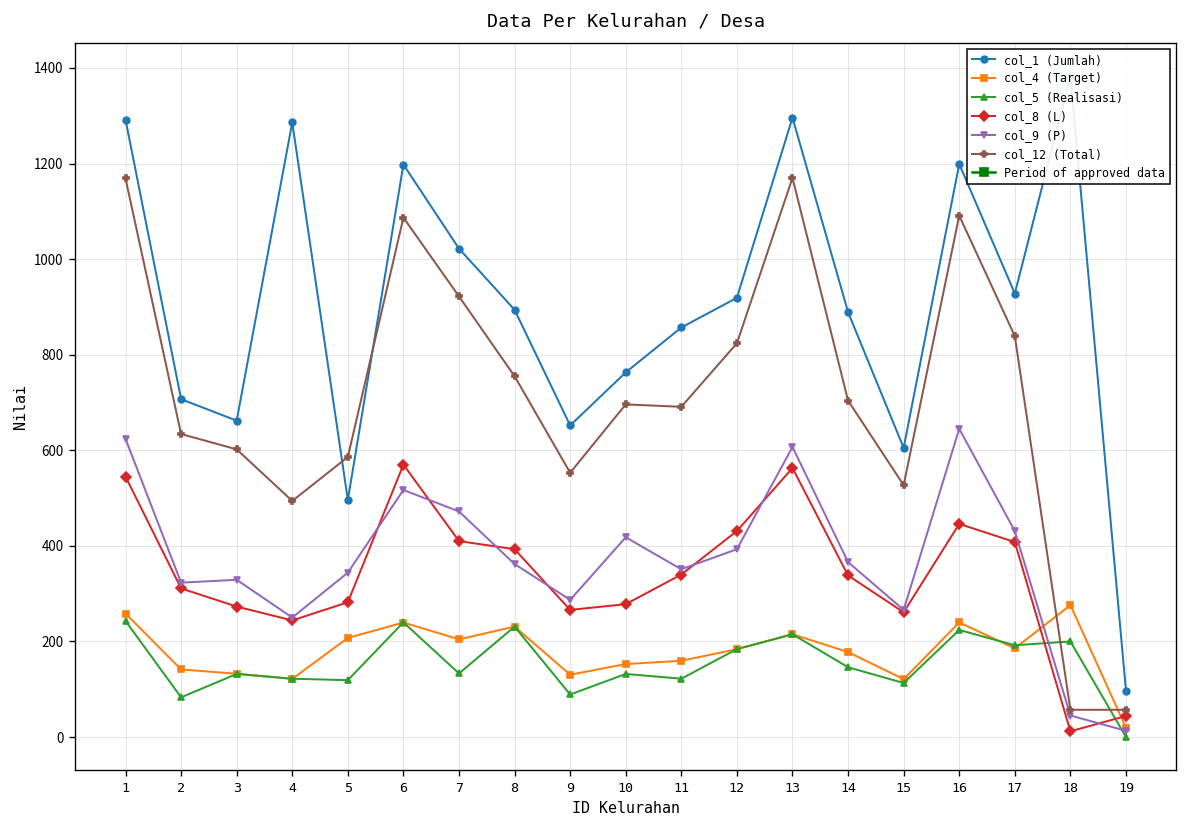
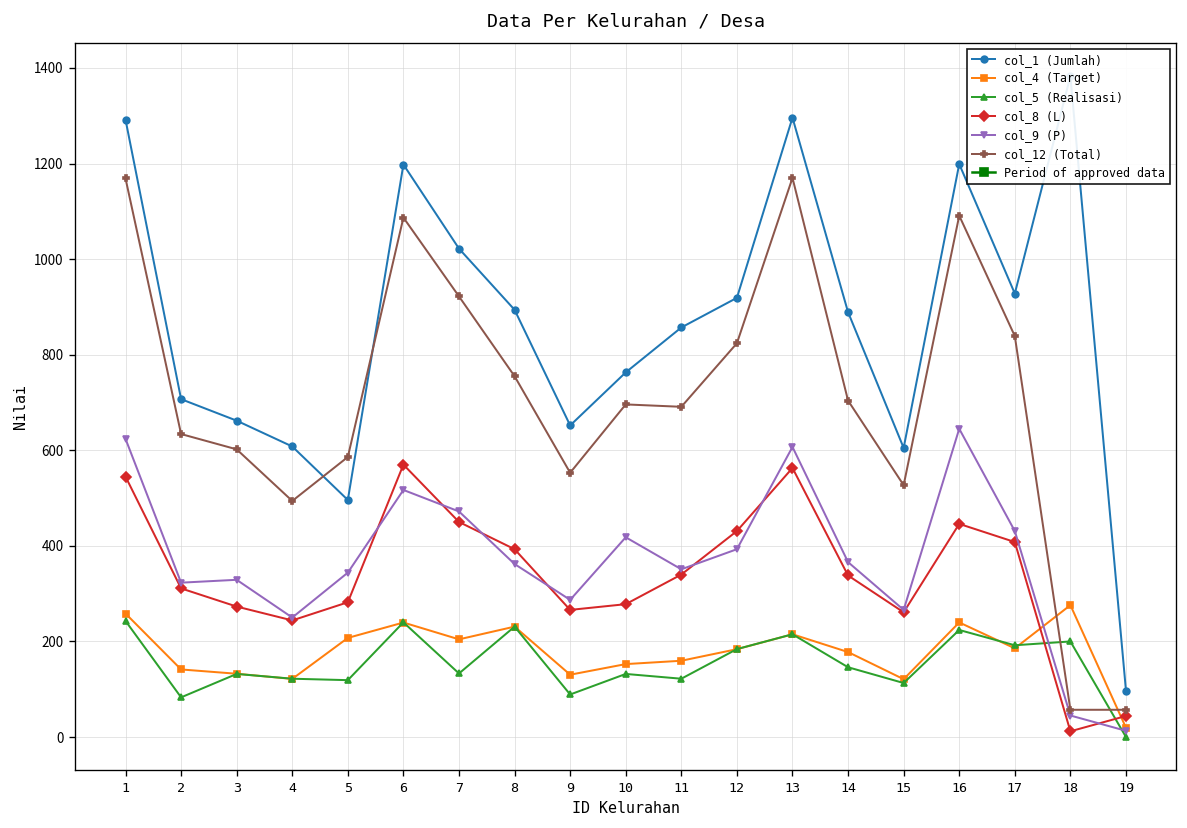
col_1 (Jumlah), 4: 1290 -> 610
col_8 (L), 7: 410 -> 450
